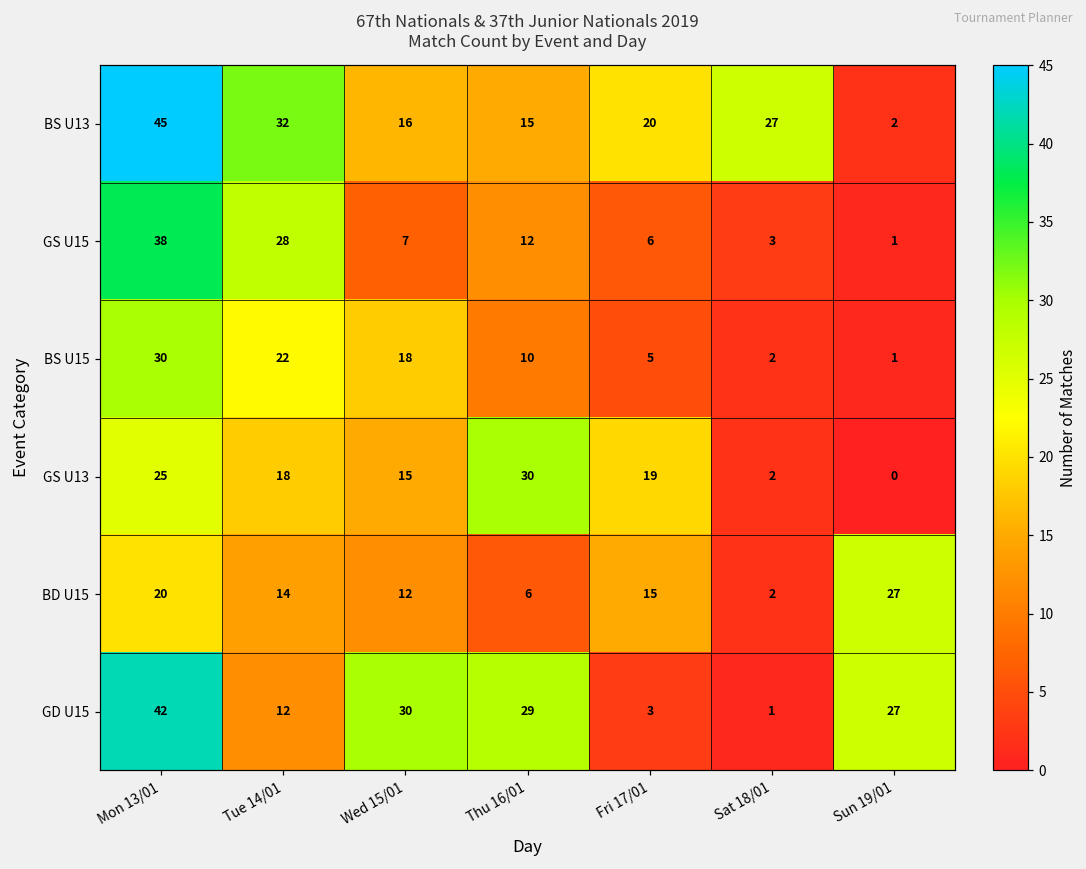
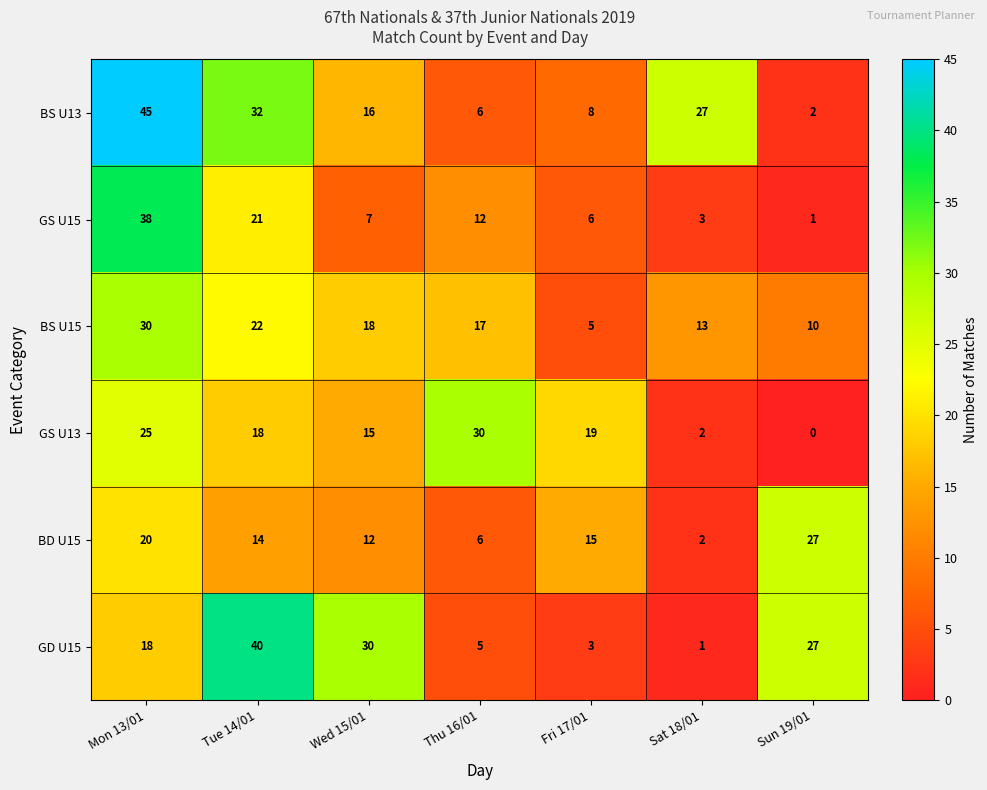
BS U13, Thu 16/01: 15 -> 6
BS U13, Fri 17/01: 20 -> 8
GS U15, Tue 14/01: 28 -> 21
BS U15, Thu 16/01: 10 -> 17
BS U15, Sat 18/01: 2 -> 13
BS U15, Sun 19/01: 1 -> 10
GD U15, Mon 13/01: 42 -> 18
GD U15, Tue 14/01: 12 -> 40
GD U15, Thu 16/01: 29 -> 5
